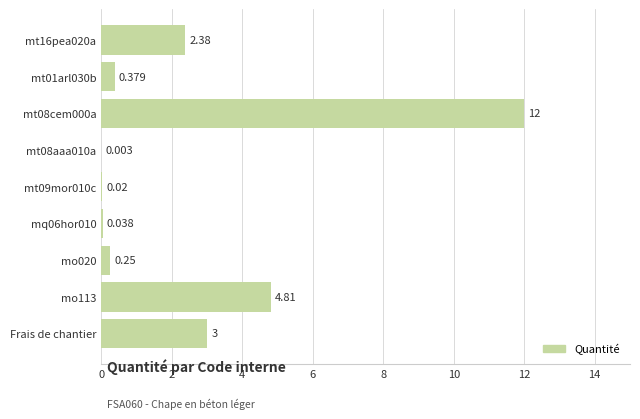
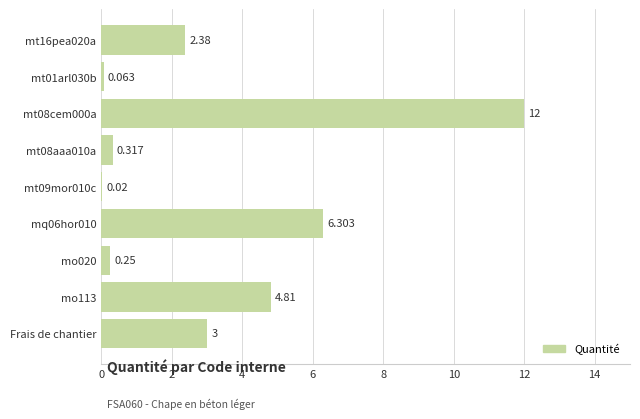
mt01arl030b: 0.379 -> 0.063
mt08aaa010a: 0.003 -> 0.317
mq06hor010: 0.038 -> 6.303
